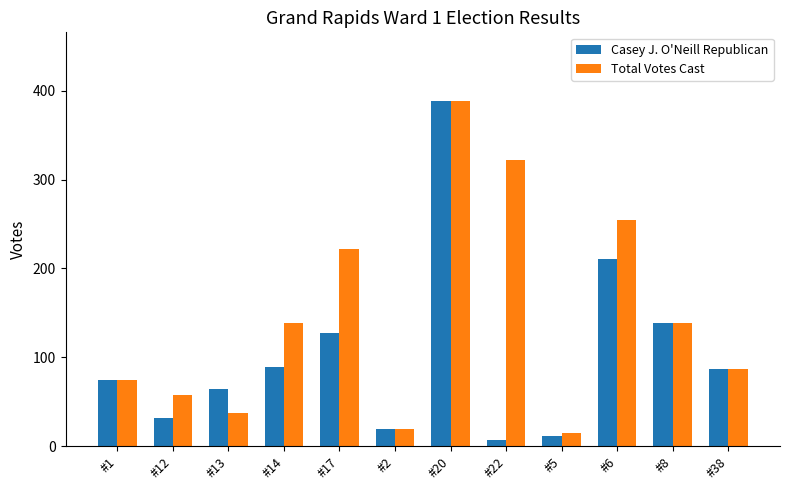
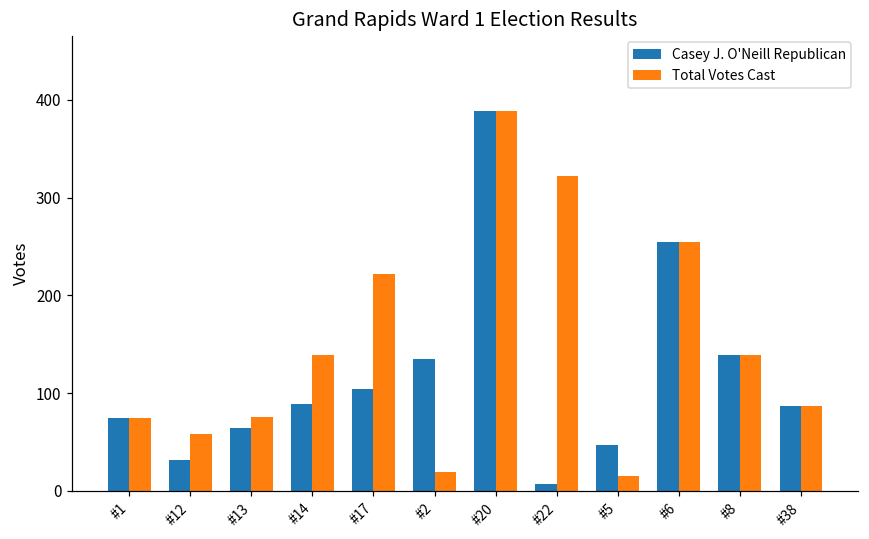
Total Votes Cast, #13: 40 -> 80
Casey J. O'Neill Republican, #17: 130 -> 100
Casey J. O'Neill Republican, #2: 20 -> 140
Casey J. O'Neill Republican, #5: 10 -> 50
Casey J. O'Neill Republican, #6: 210 -> 250
